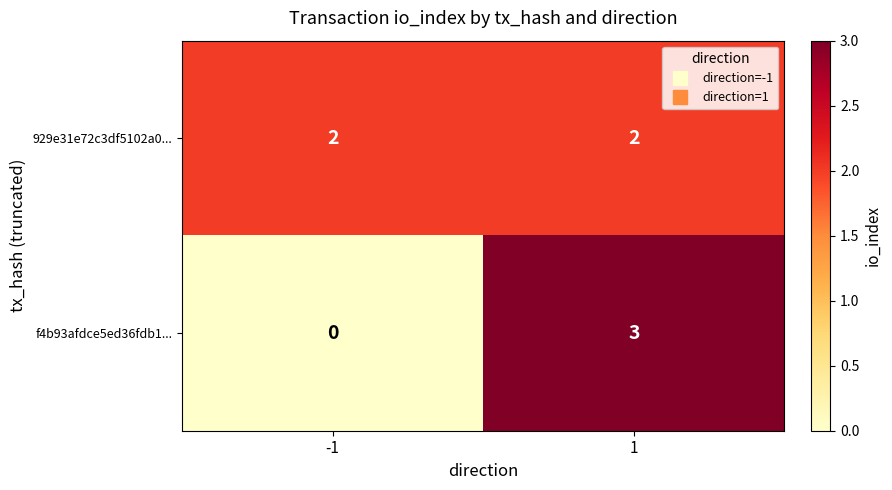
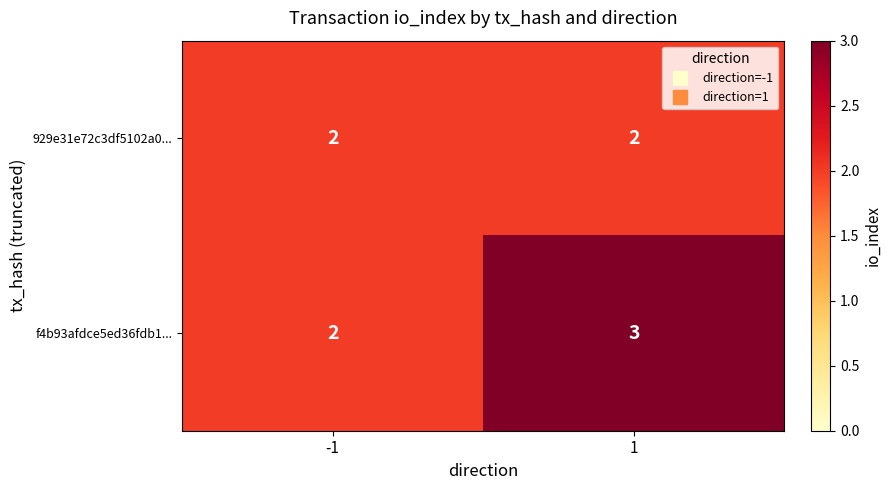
f4b93afdce5ed36fdb1..., -1: 0 -> 2
